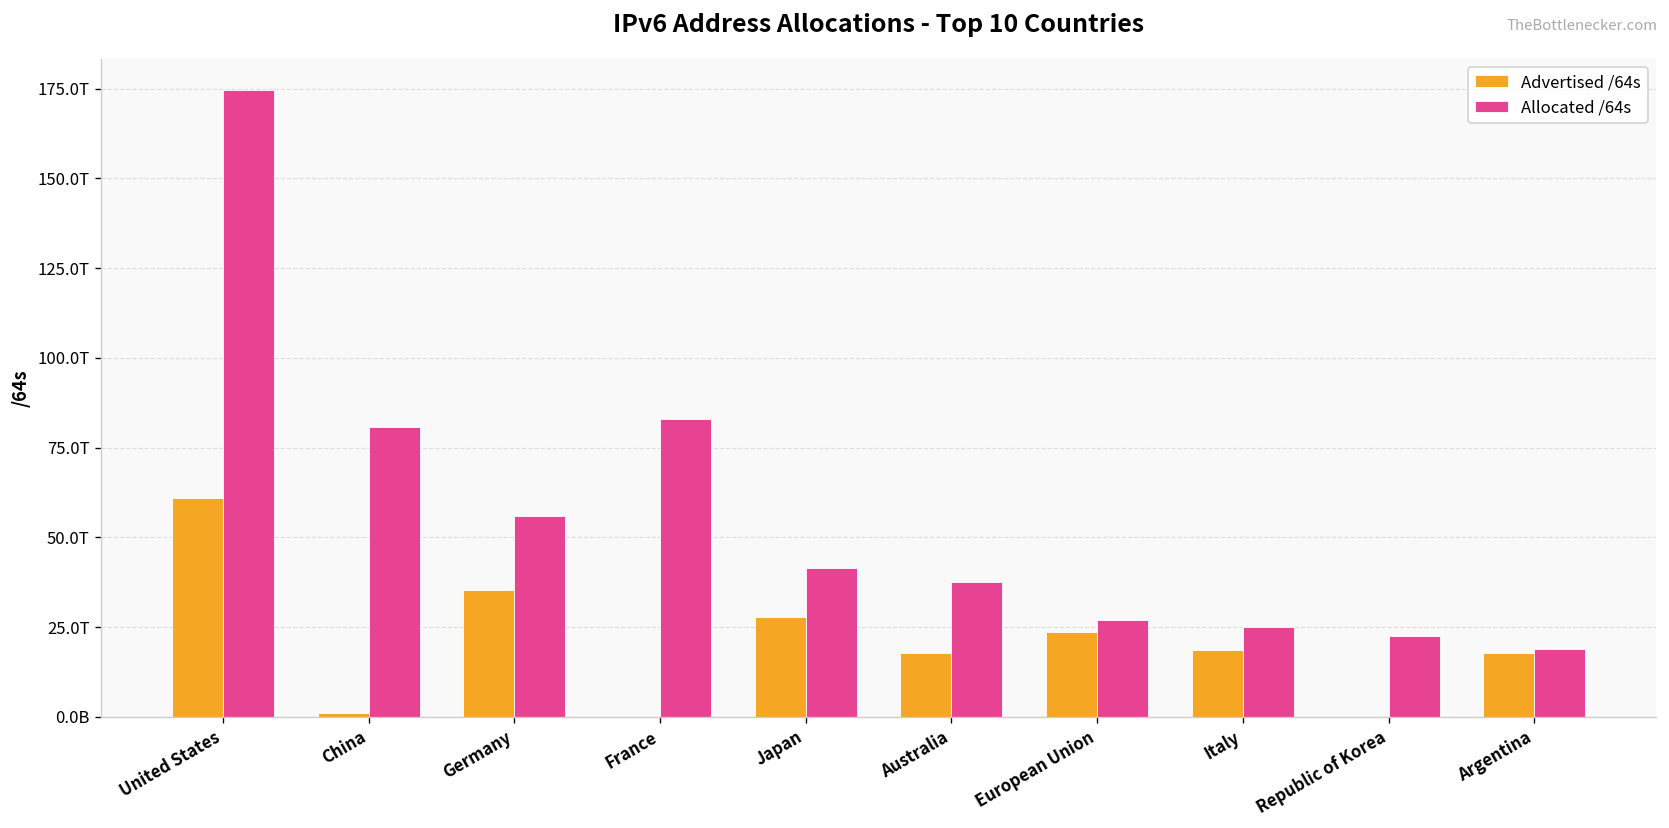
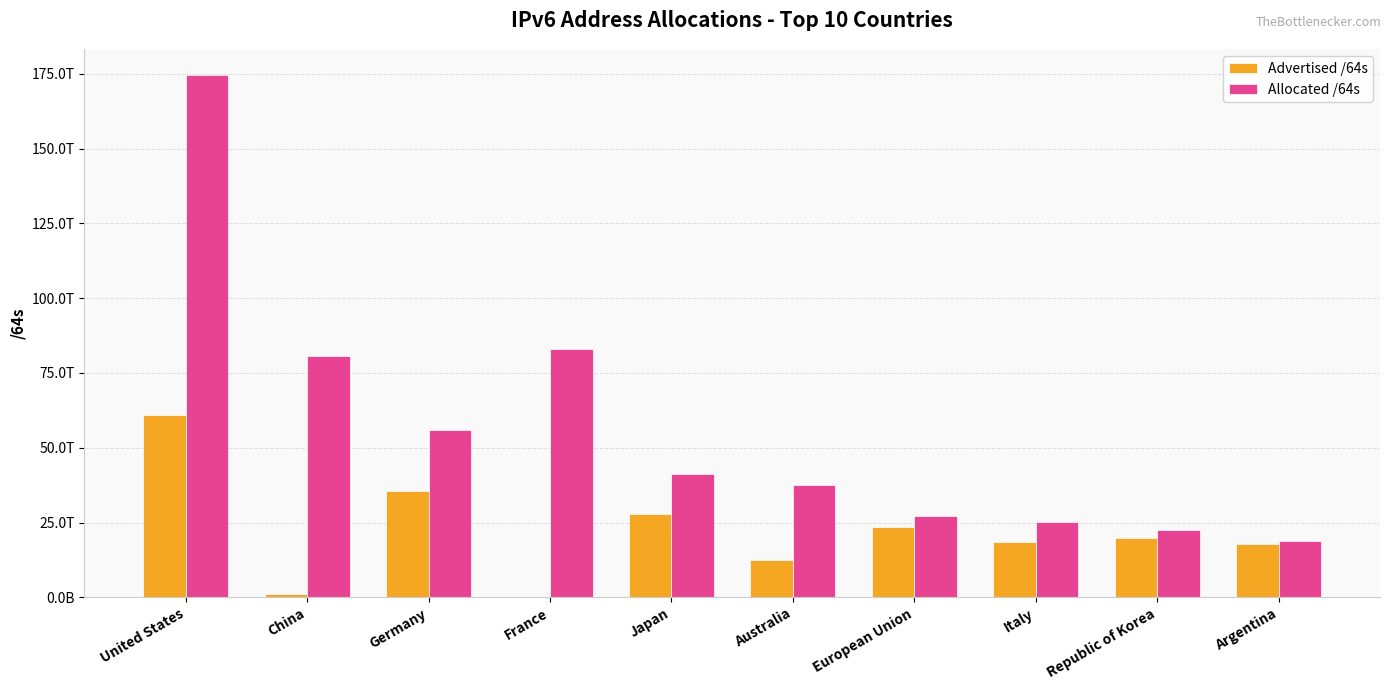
Advertised /64s, Australia: 18T -> 13T
Advertised /64s, Republic of Korea: 0T -> 20T
